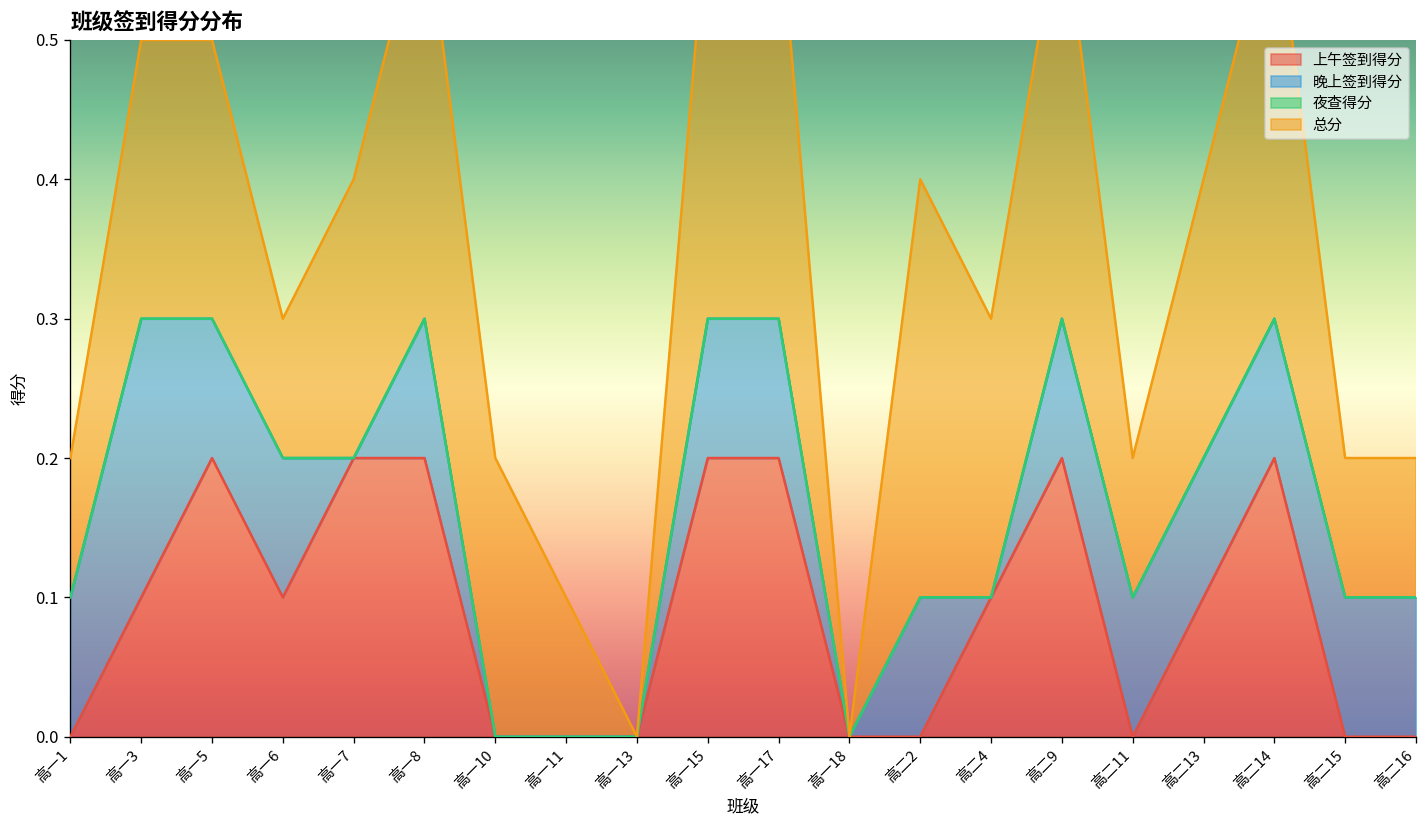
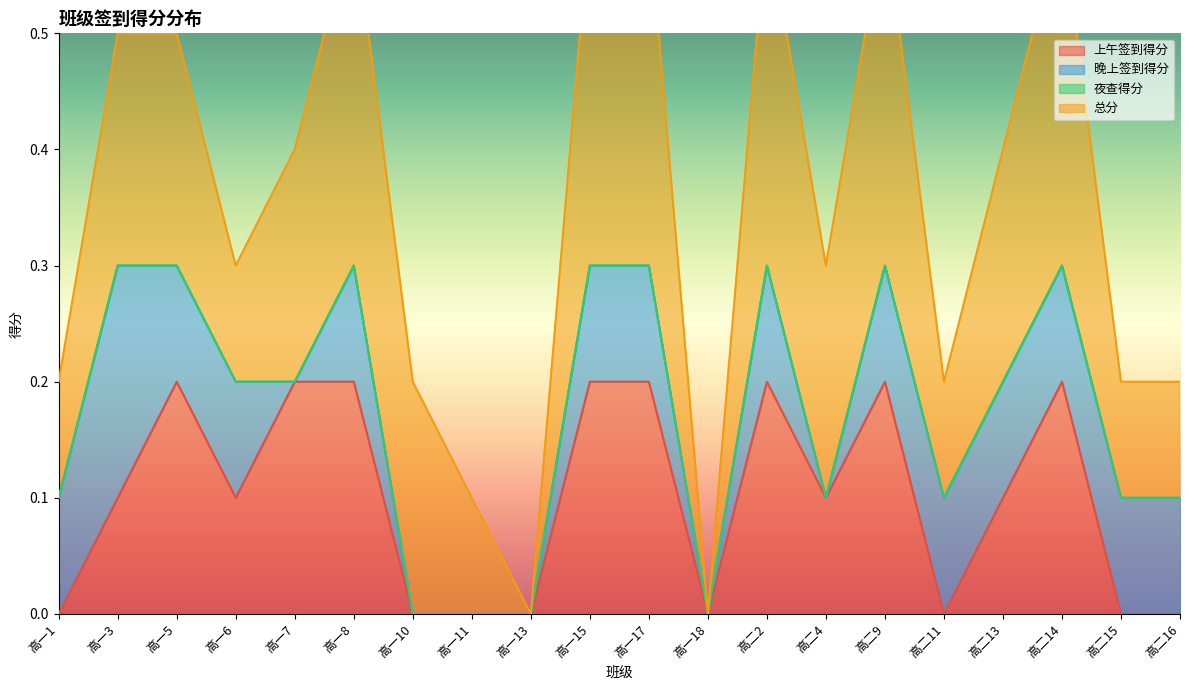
上午签到得分, 高二2: 0.0 -> 0.2
